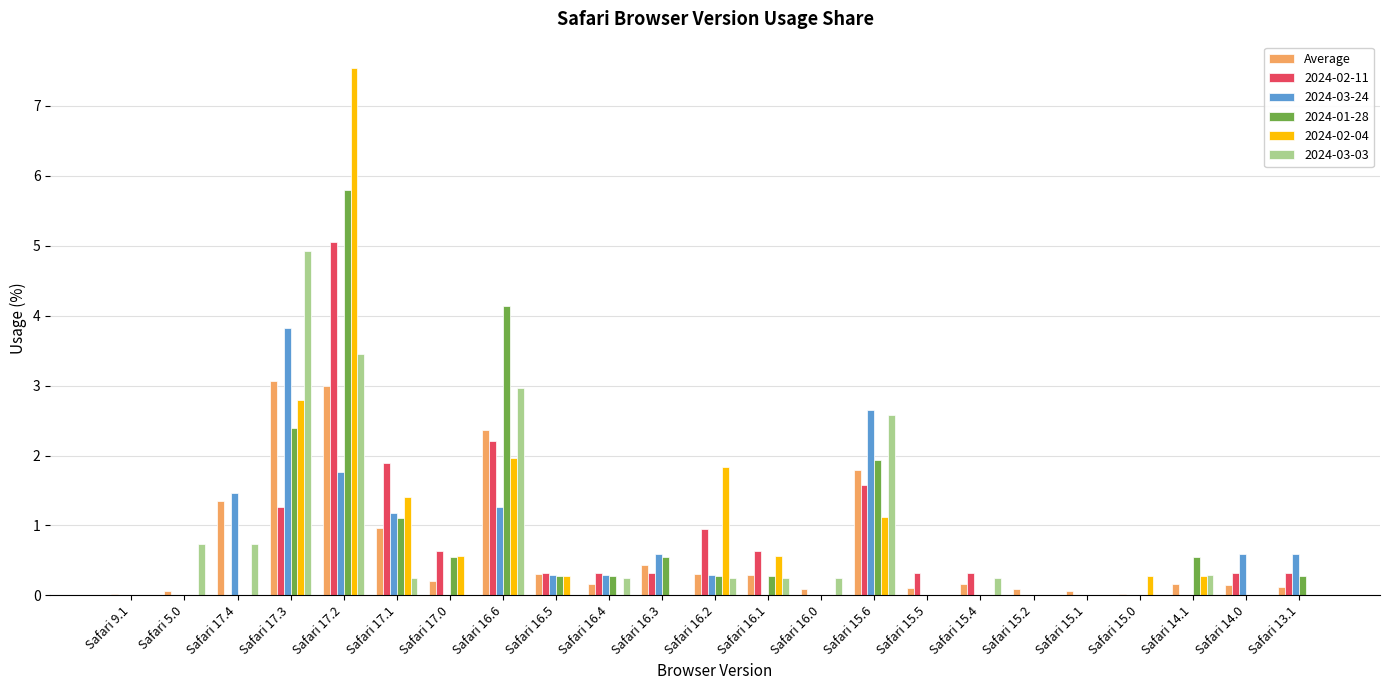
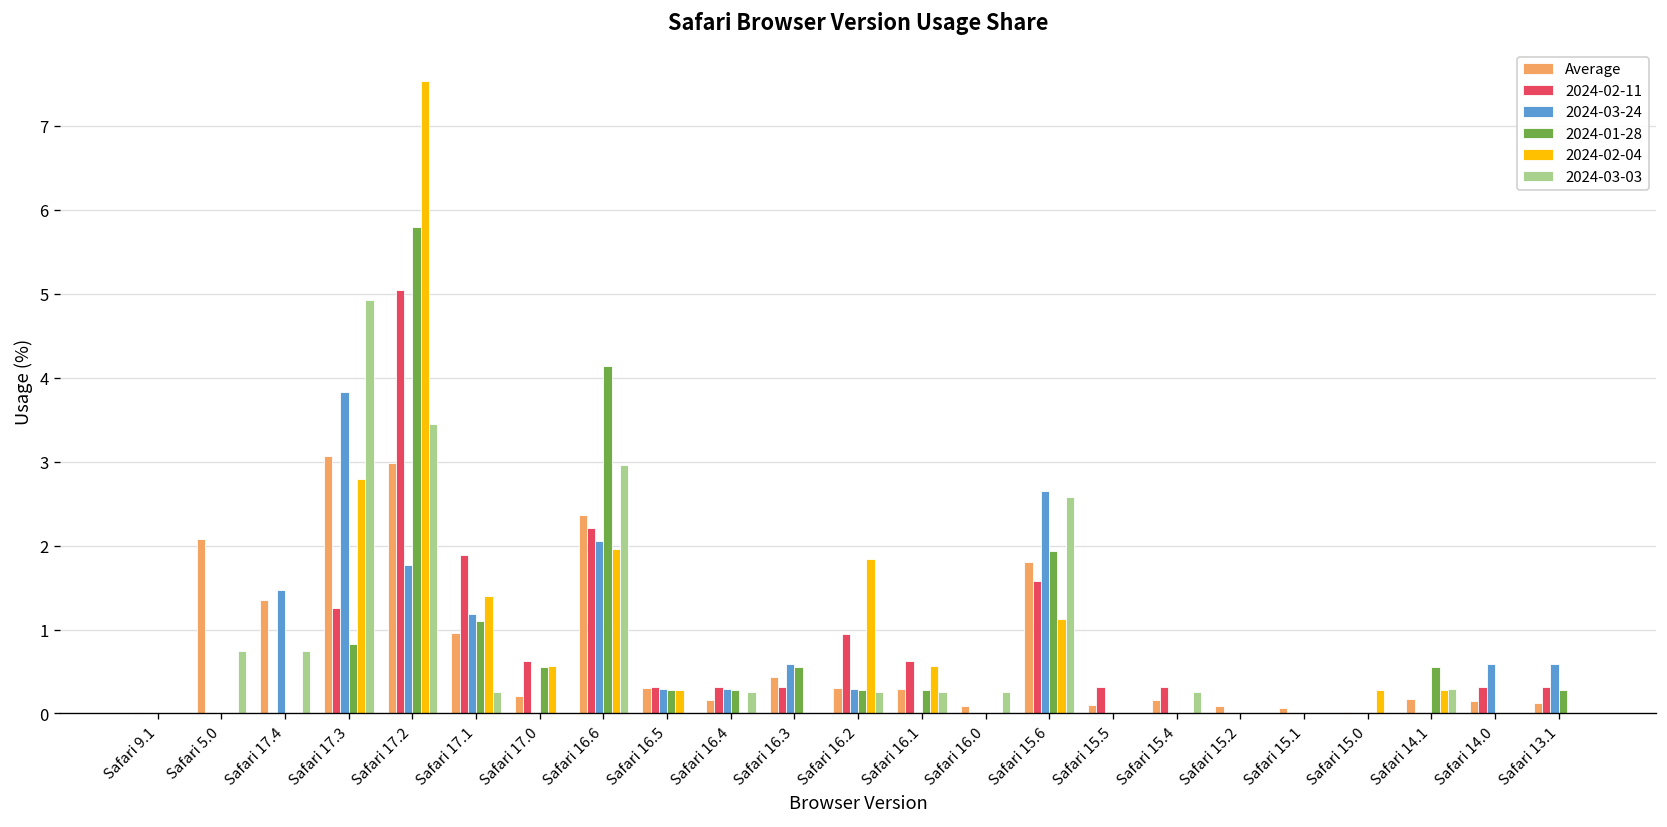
Average, Safari 5.0: 0.1 -> 2.1
2024-01-28, Safari 17.3: 2.4 -> 0.8
2024-03-24, Safari 16.6: 1.3 -> 2.1
